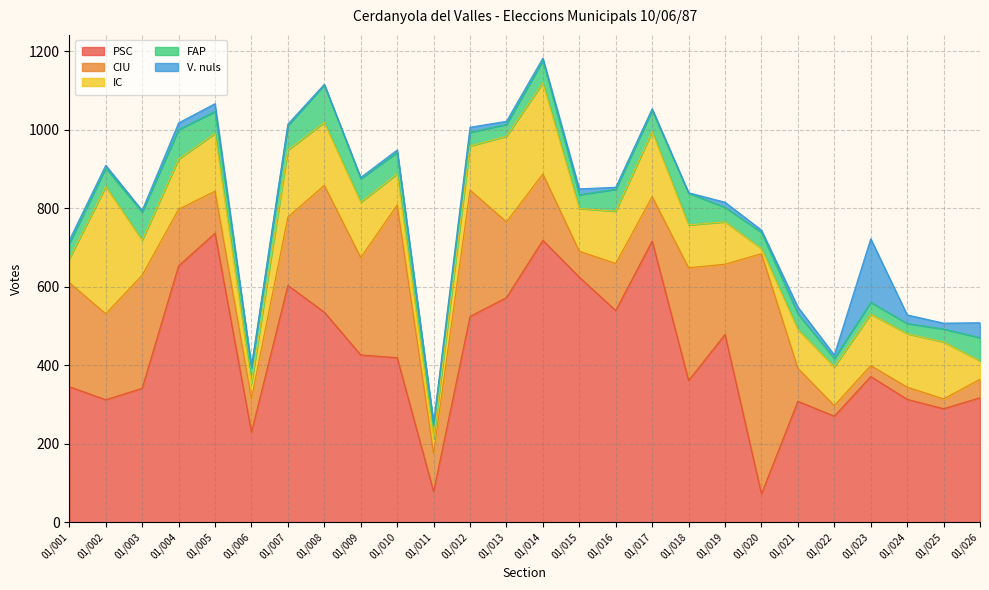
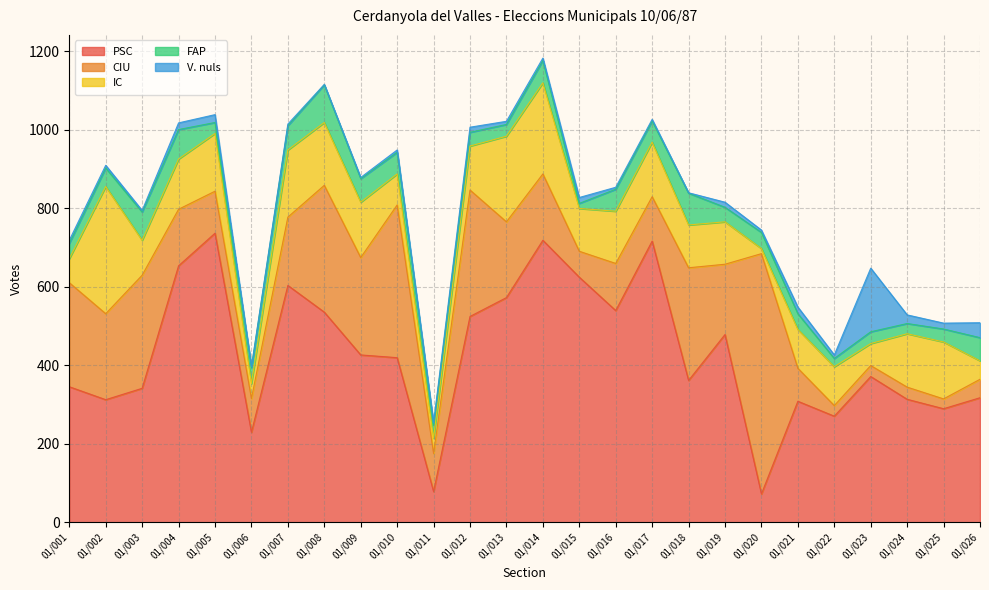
FAP, 01/005: 60 -> 30
FAP, 01/015: 40 -> 10
IC, 01/017: 170 -> 140
IC, 01/023: 130 -> 60
